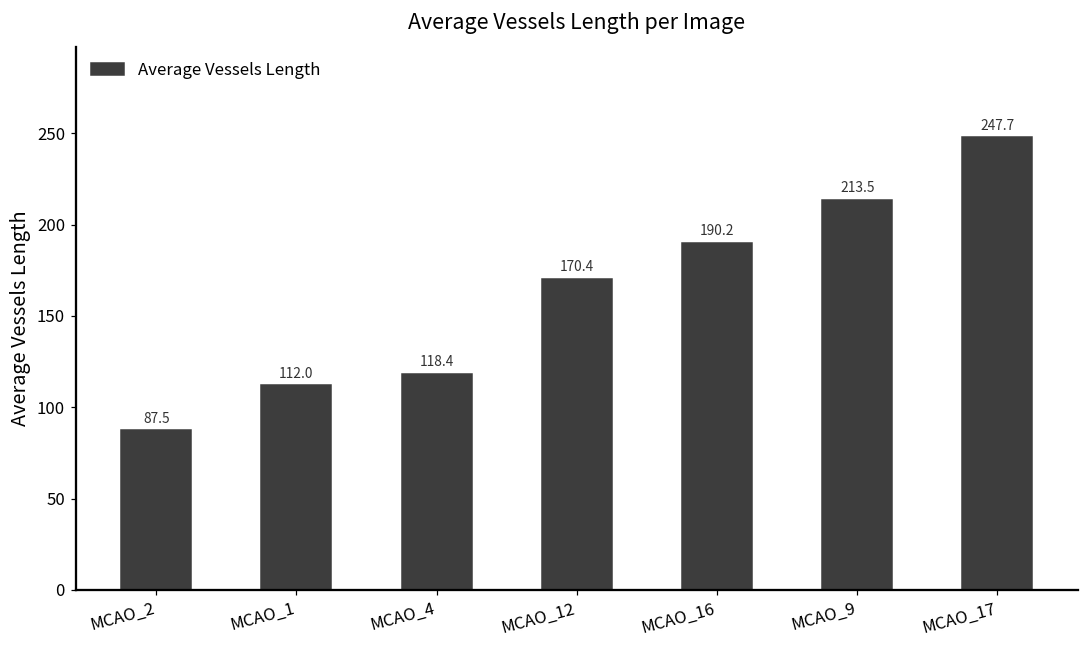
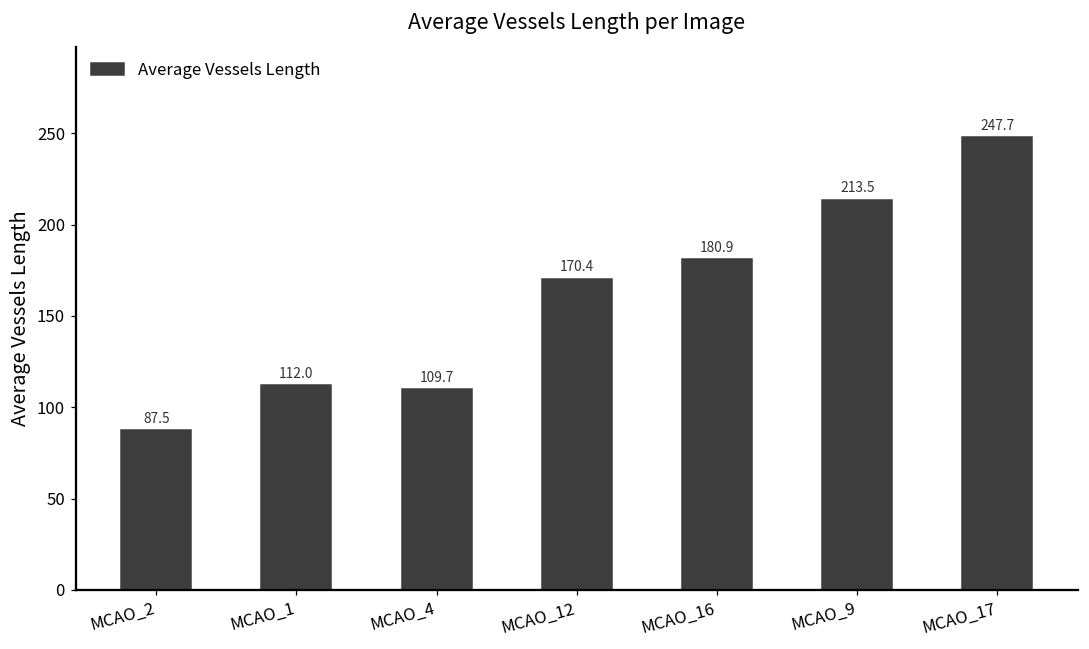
MCAO_4: 118.4 -> 109.7
MCAO_16: 190.2 -> 180.9
